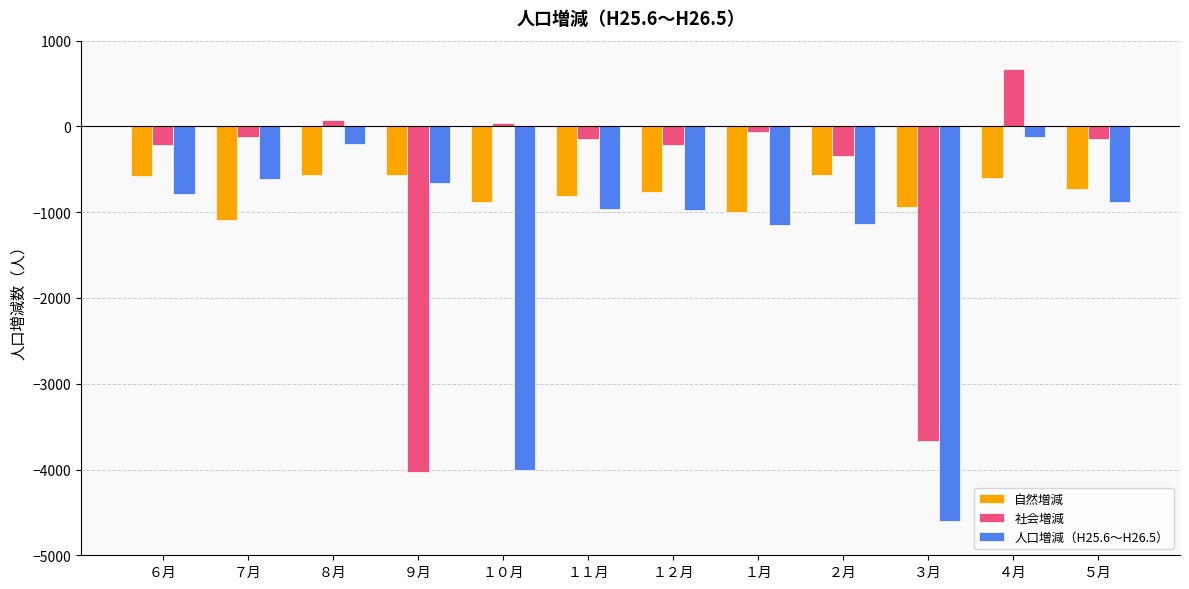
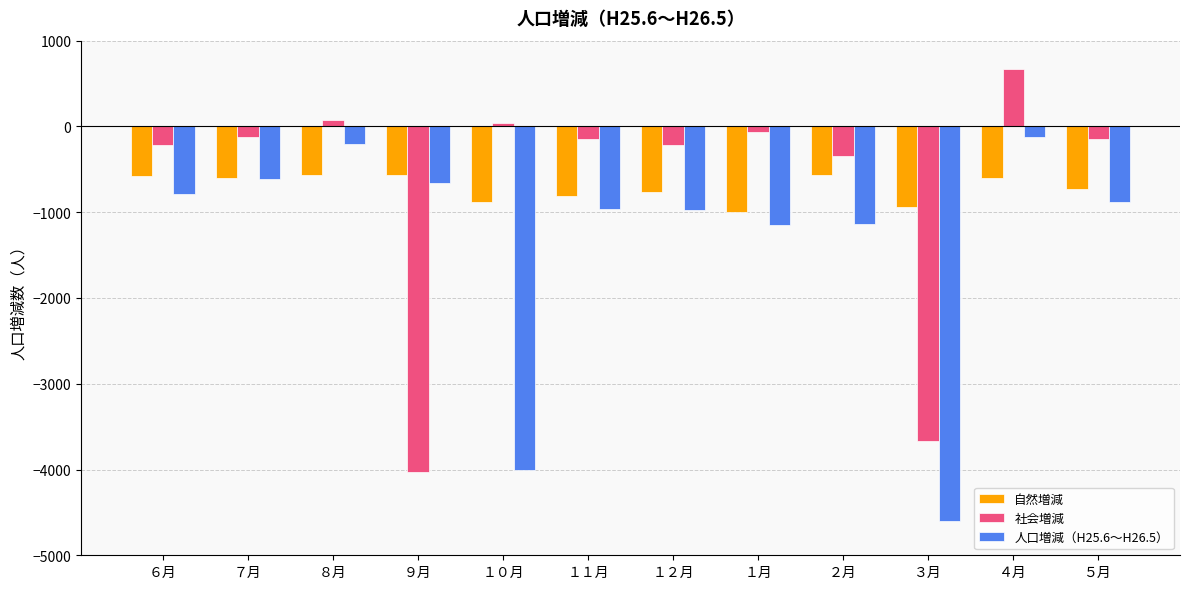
自然増減, ７月: -1100 -> -600
